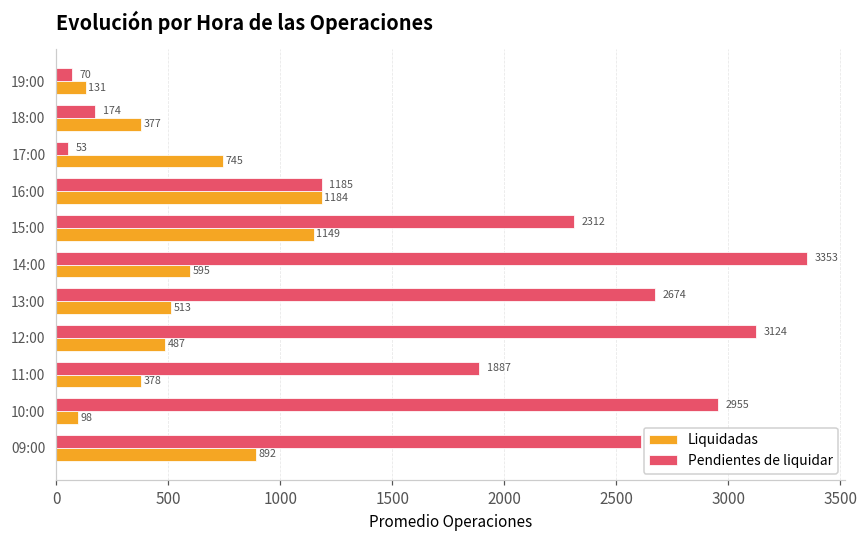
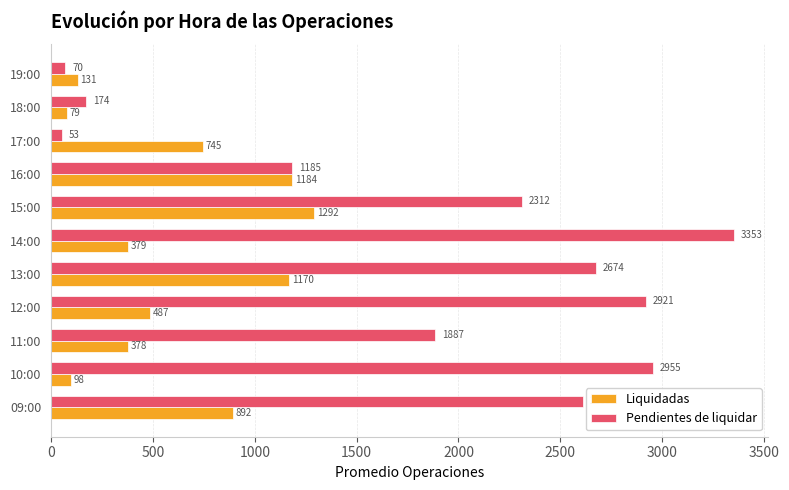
Liquidadas, 18:00: 377 -> 79
Liquidadas, 15:00: 1149 -> 1292
Liquidadas, 14:00: 595 -> 379
Liquidadas, 13:00: 513 -> 1170
Pendientes de liquidar, 12:00: 3124 -> 2921
